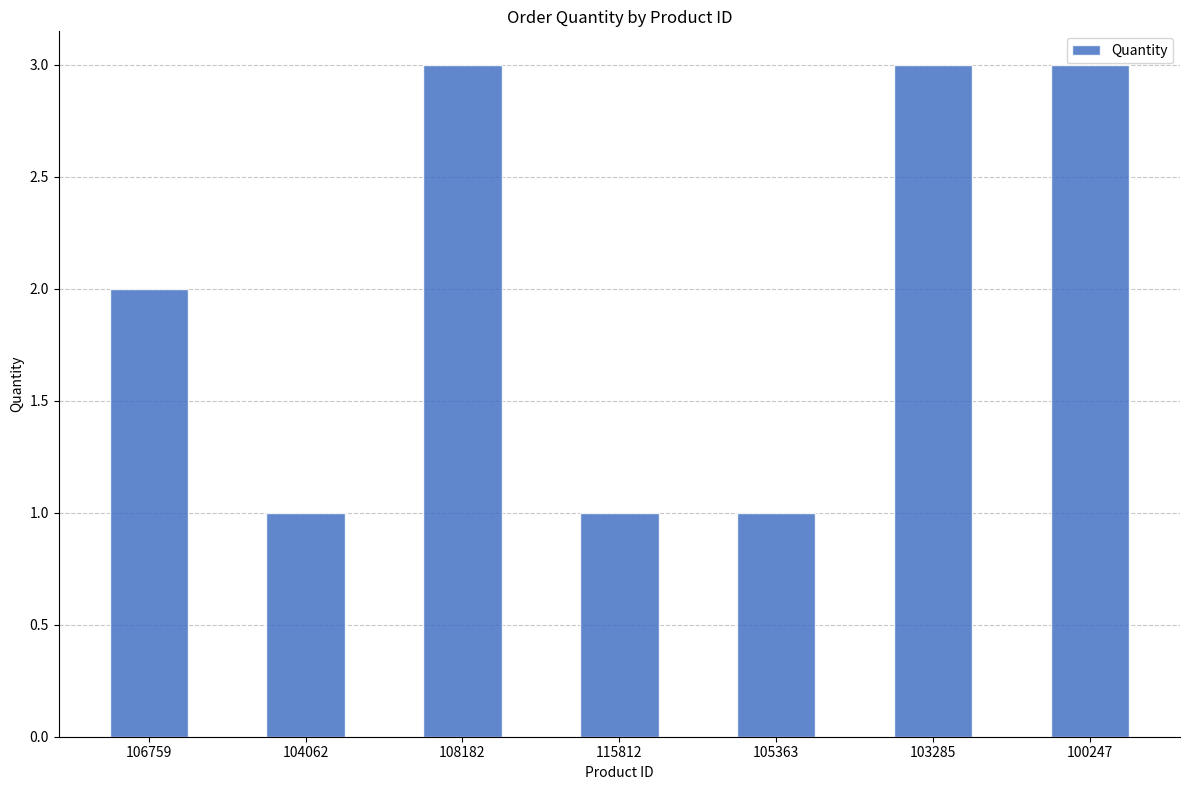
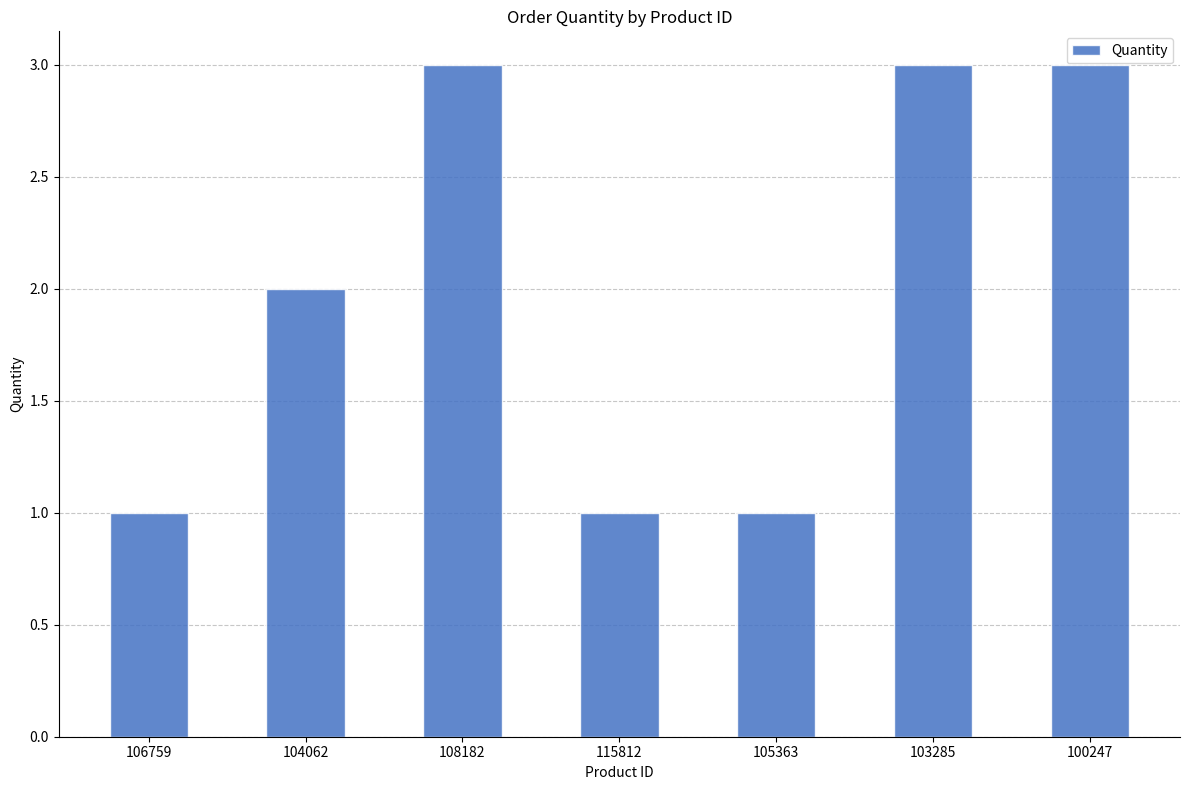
106759: 2 -> 1
104062: 1 -> 2
